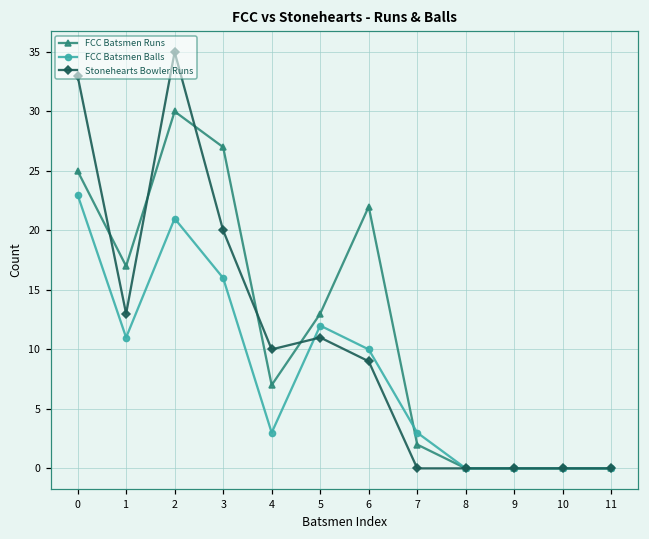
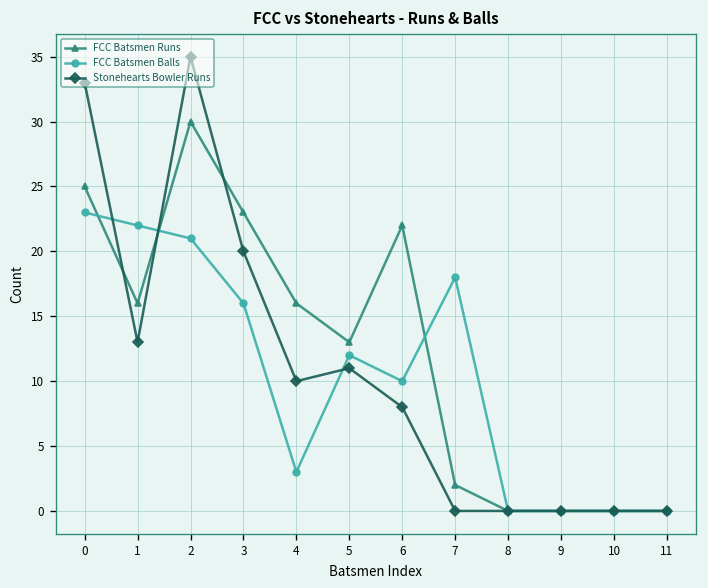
FCC Batsmen Runs, 1: 17 -> 16
FCC Batsmen Balls, 1: 11 -> 22
FCC Batsmen Runs, 3: 27 -> 23
FCC Batsmen Runs, 4: 7 -> 16
Stonehearts Bowler Runs, 6: 9 -> 8
FCC Batsmen Balls, 7: 3 -> 18
